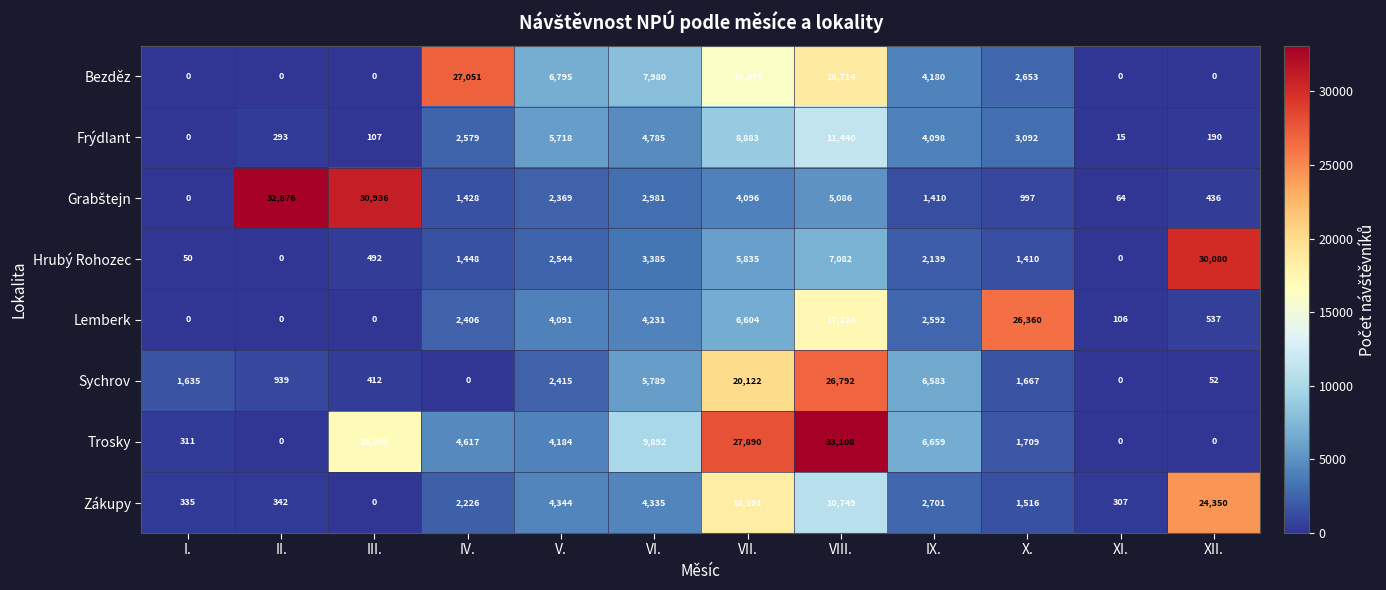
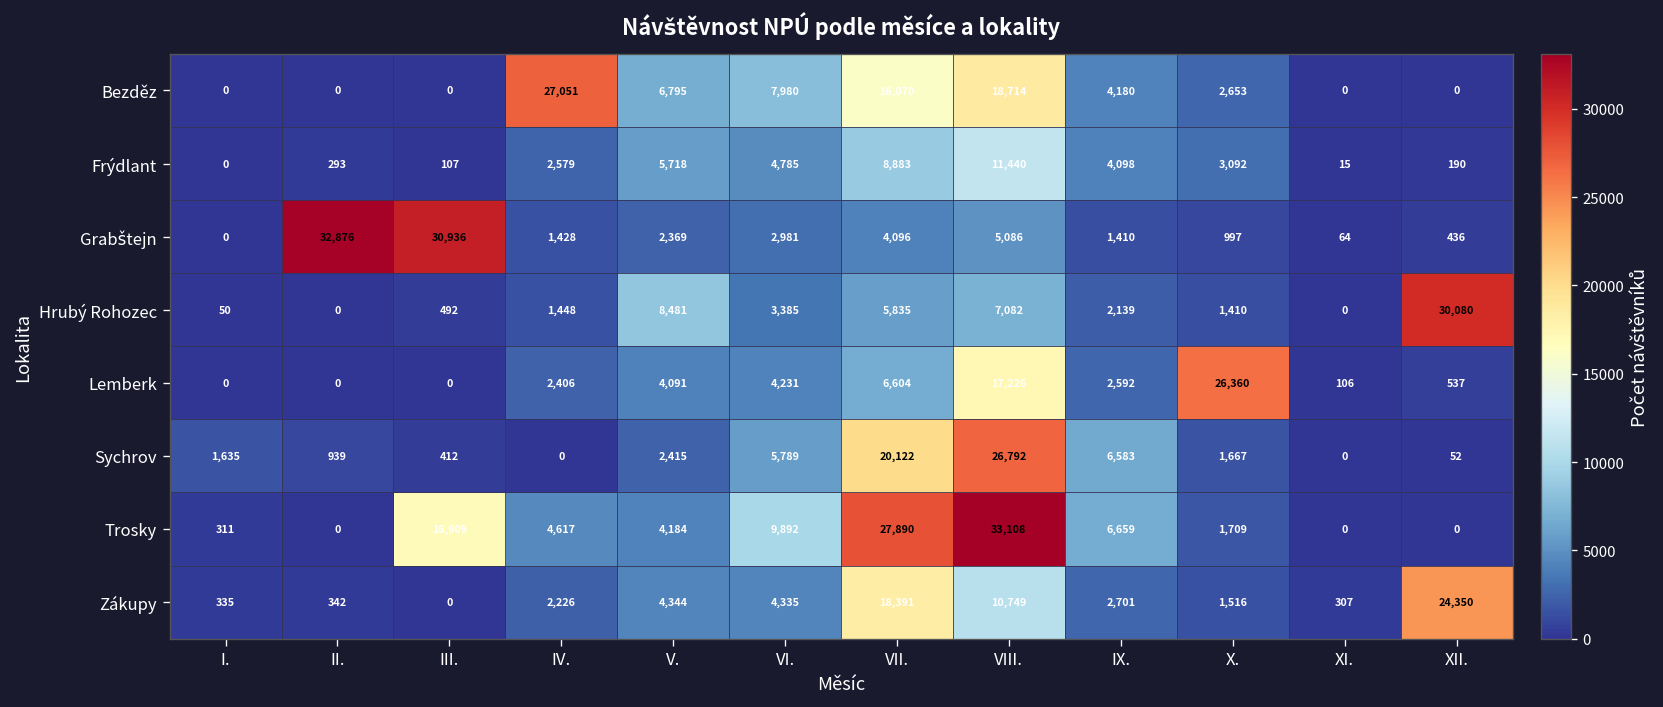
Hrubý Rohozec, V.: 2,544 -> 8,481
